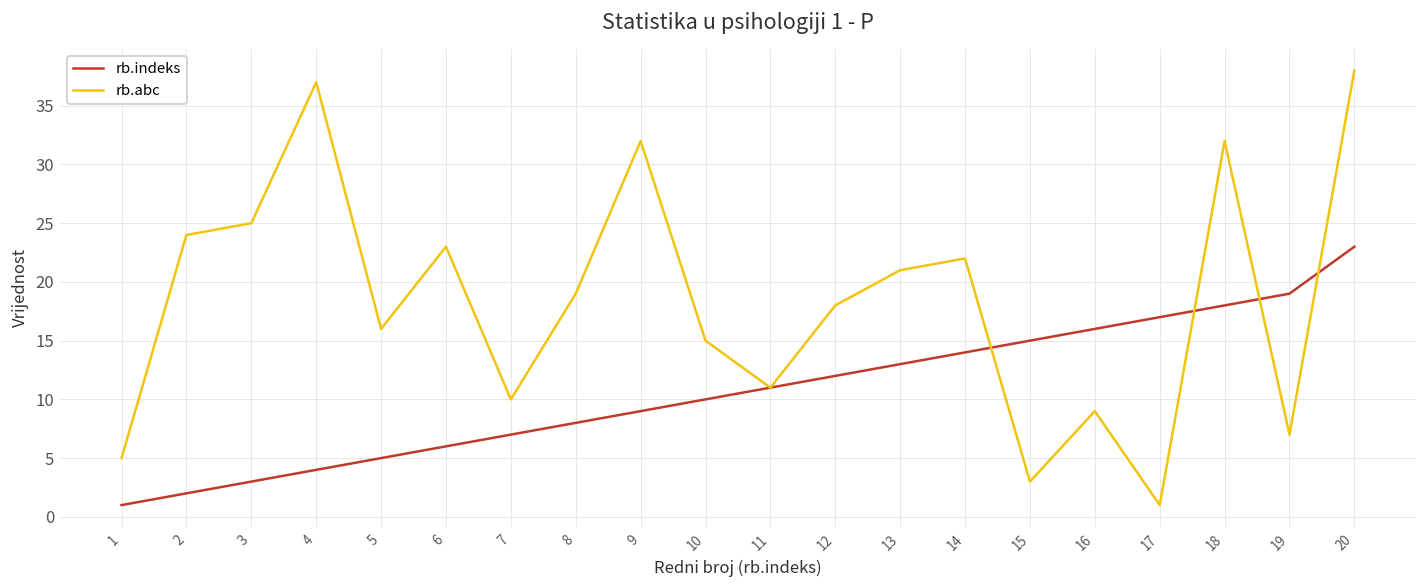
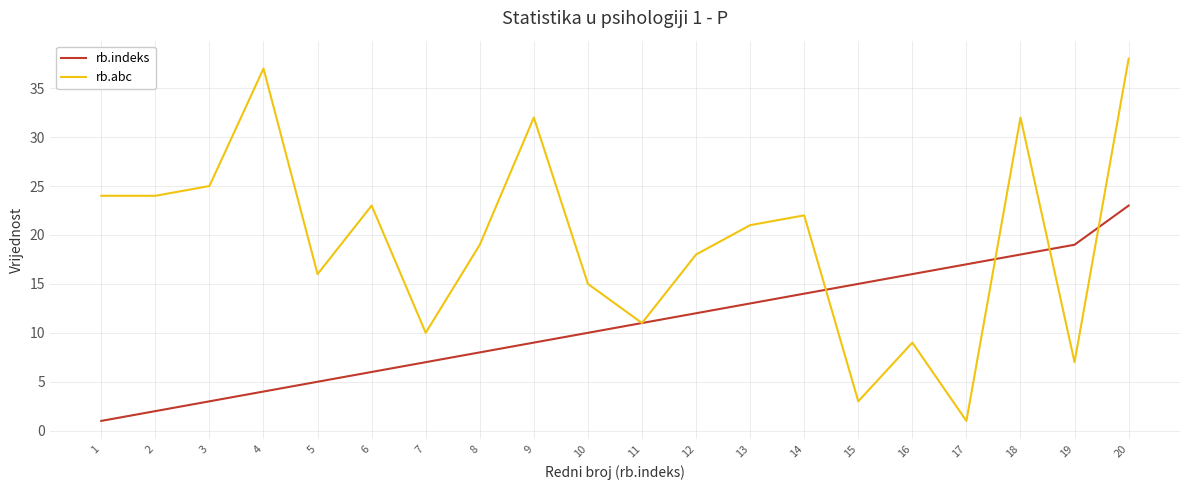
rb.abc, 1: 5 -> 24
